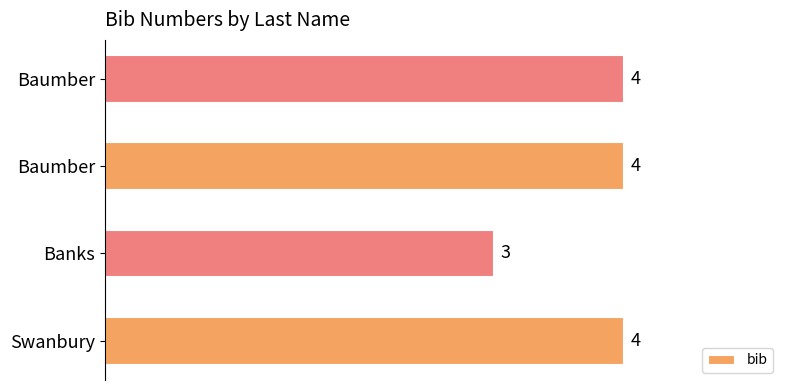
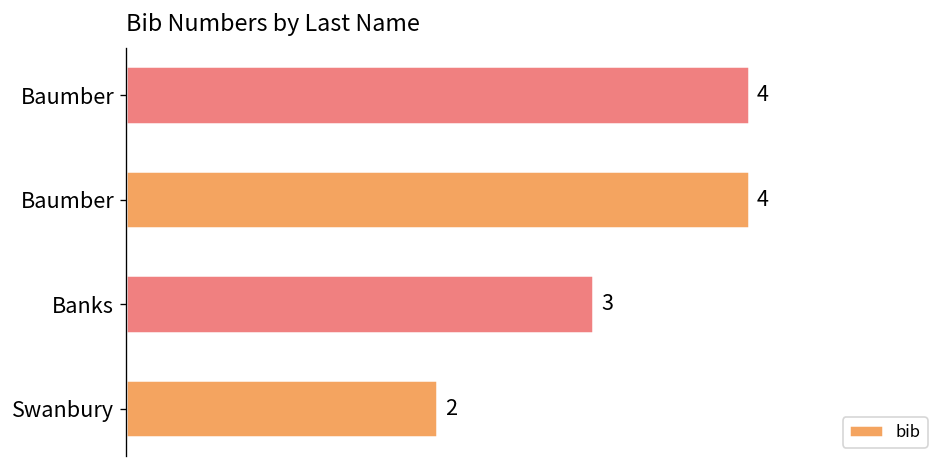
Swanbury: 4 -> 2
